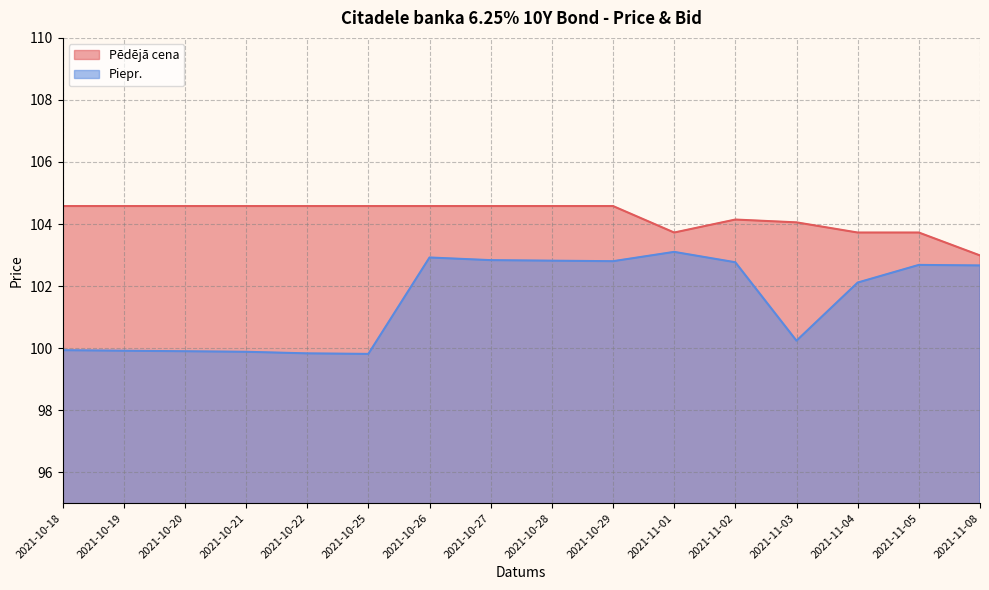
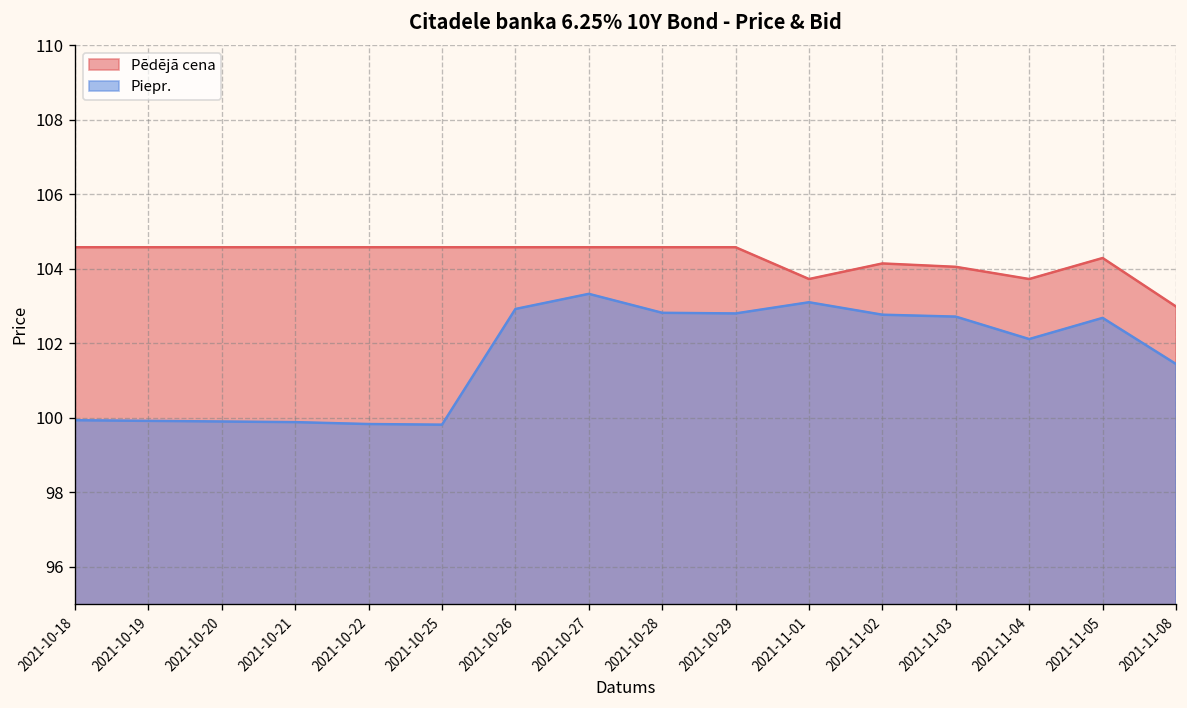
Piepr., 2021-10-27: 102.8 -> 103.3
Piepr., 2021-11-03: 100.2 -> 102.7
Pēdējā cena, 2021-11-05: 103.7 -> 104.3
Piepr., 2021-11-08: 102.7 -> 101.4
